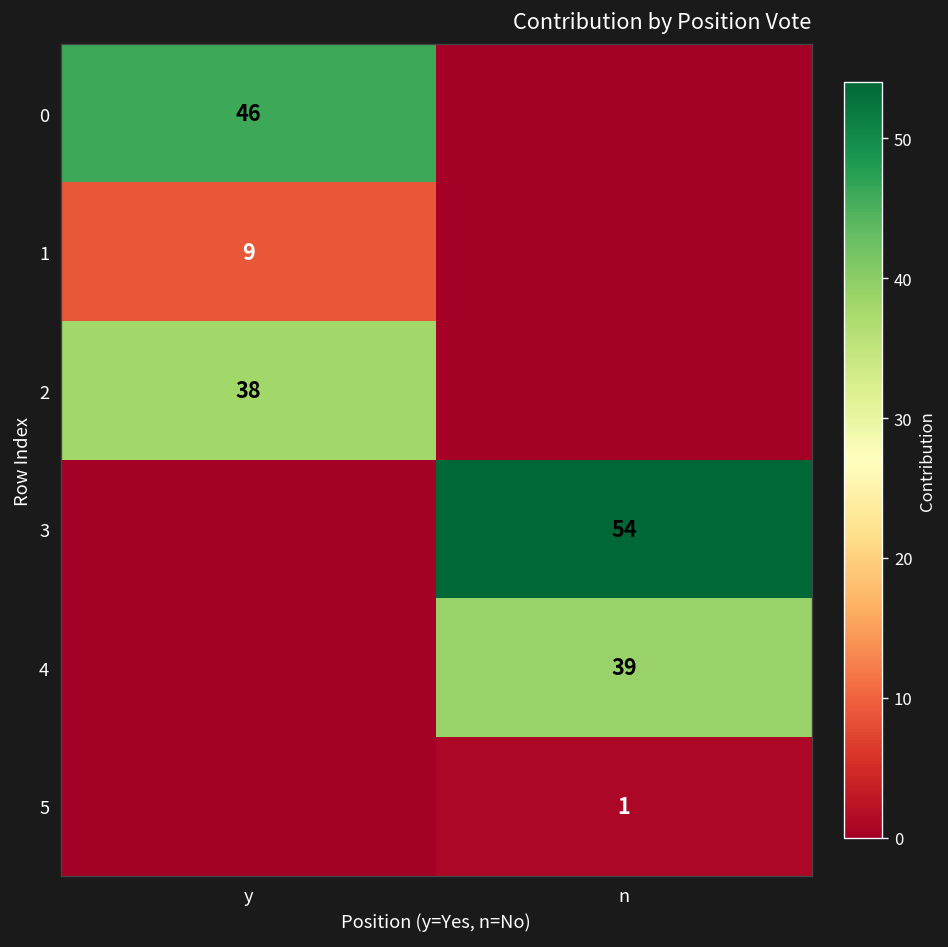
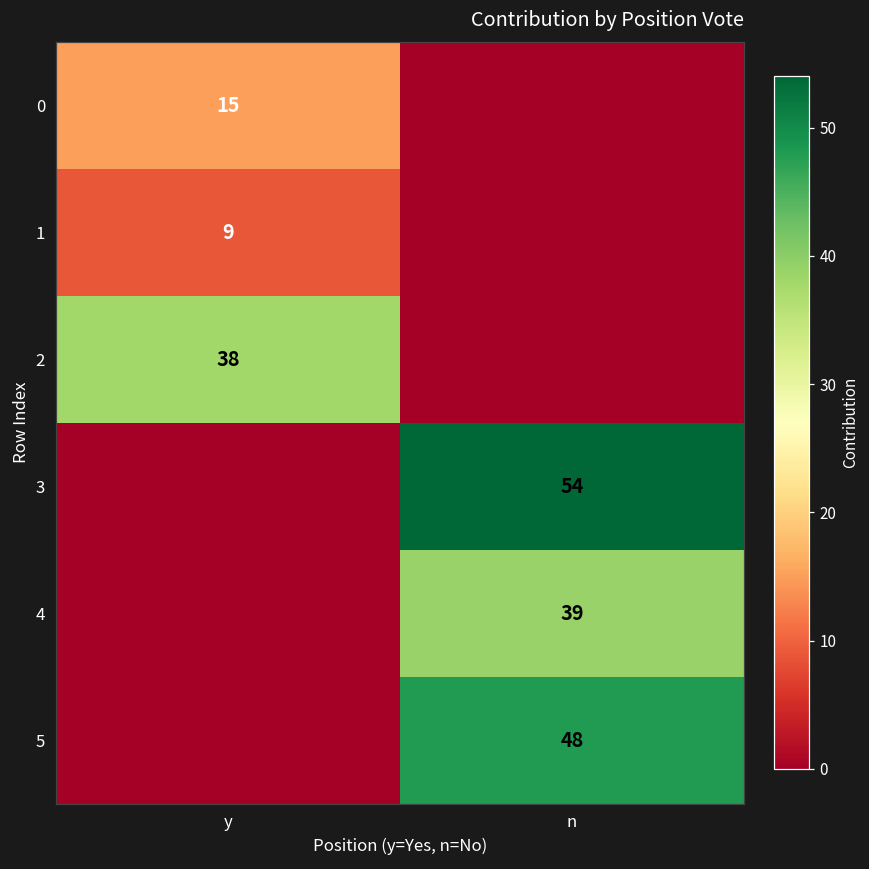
0, y: 46 -> 15
5, n: 1 -> 48
